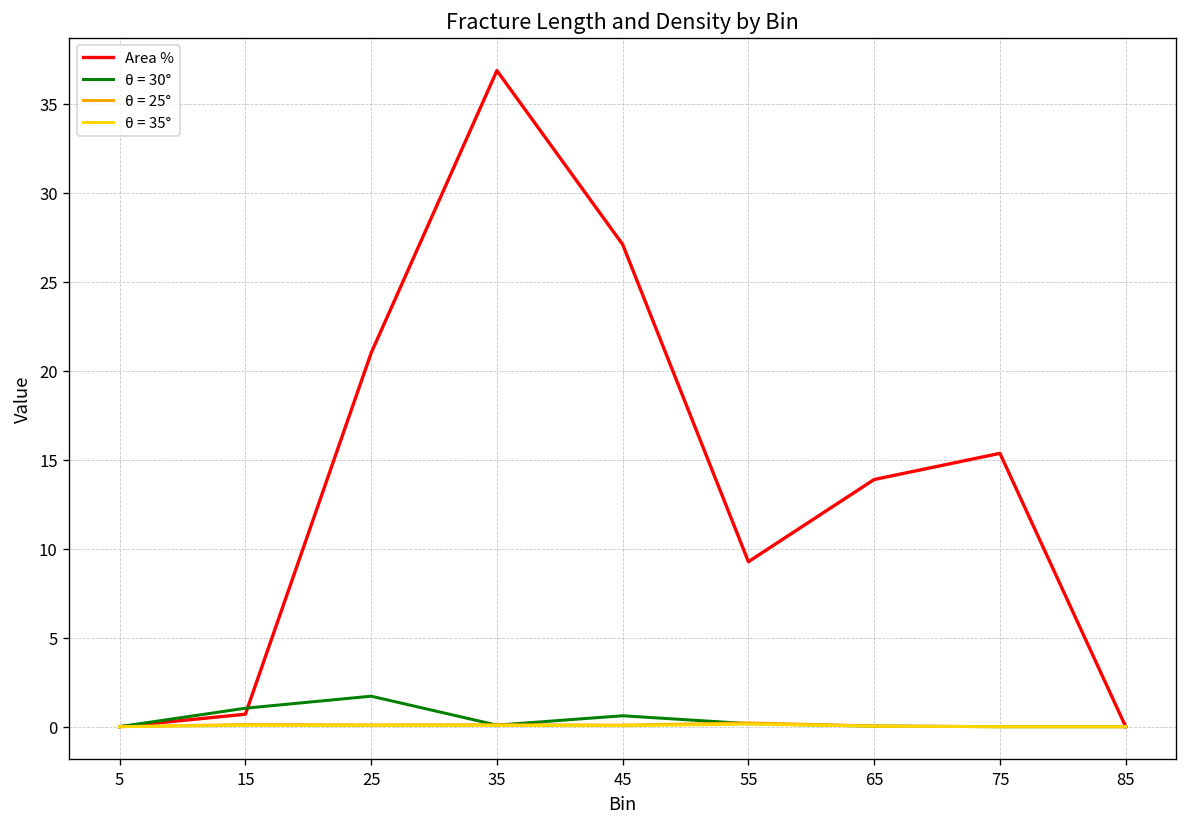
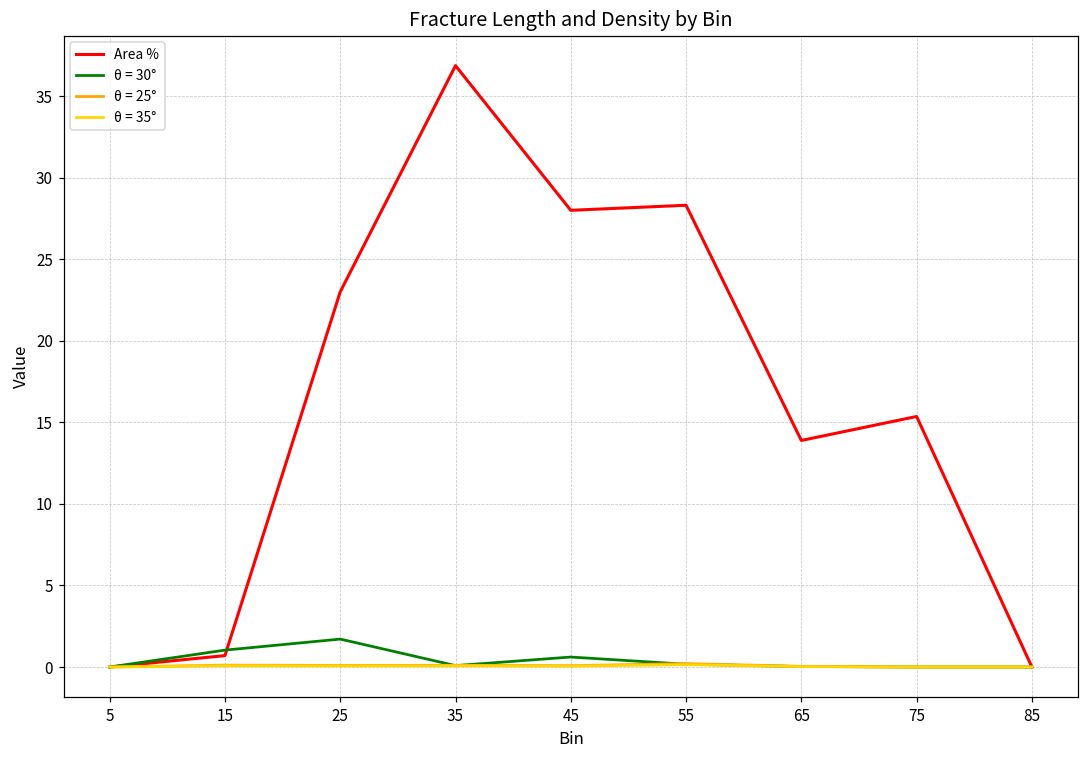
Area %, 25: 21 -> 23
Area %, 45: 27.1 -> 28.0
Area %, 55: 9.3 -> 28.3
